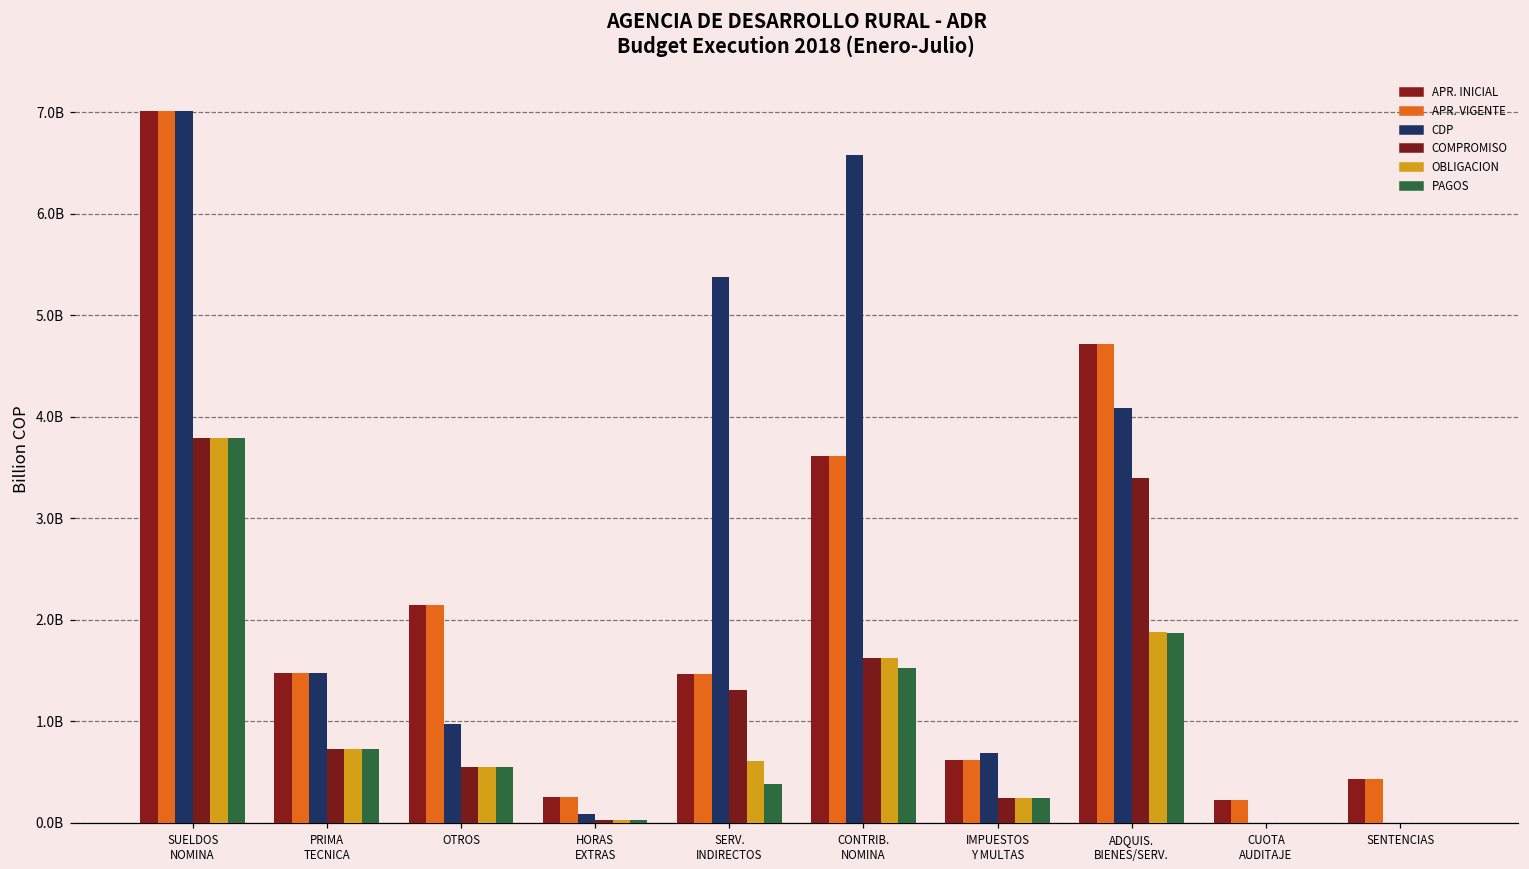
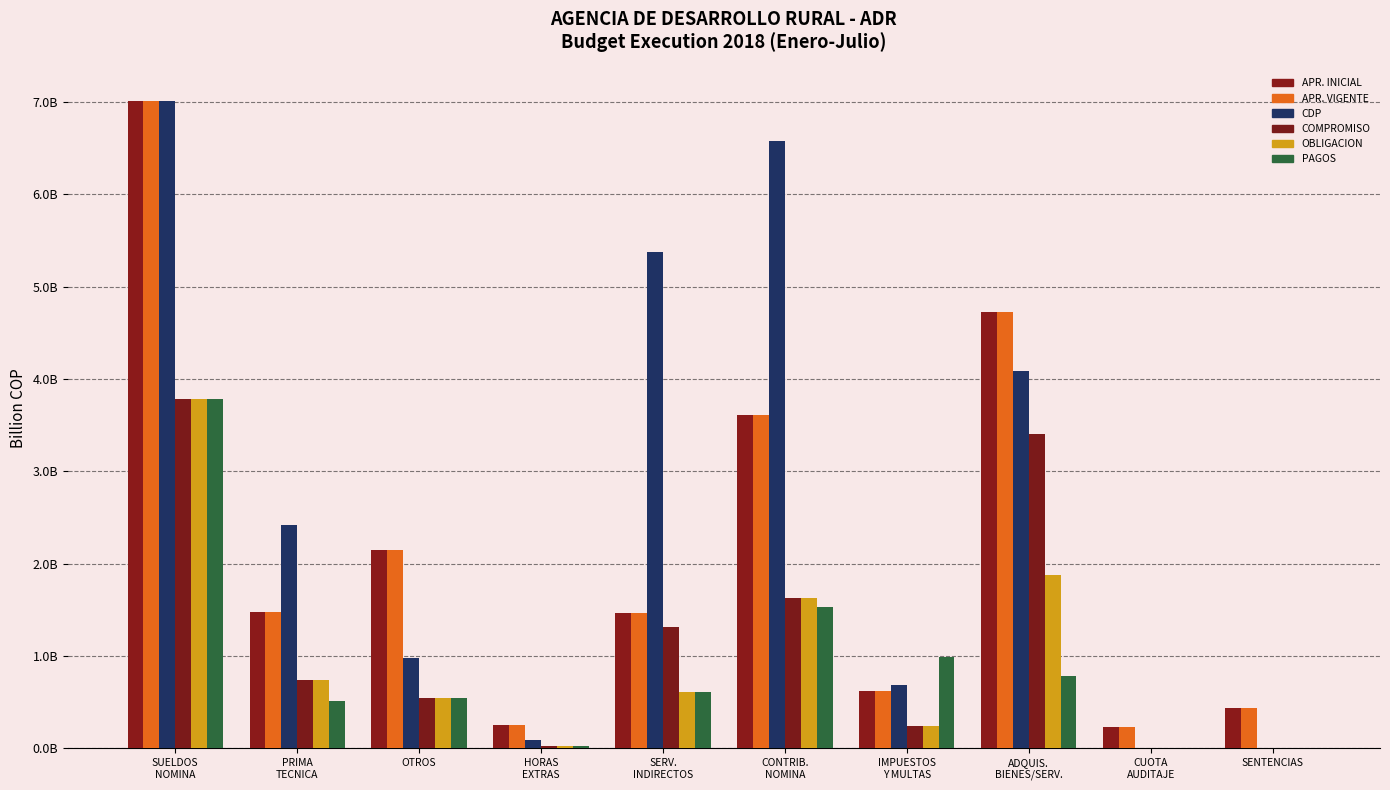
CDP, PRIMA TECNICA: 1500000000 -> 2400000000
PAGOS, PRIMA TECNICA: 700000000 -> 500000000
PAGOS, SERV. INDIRECTOS: 400000000 -> 600000000
PAGOS, IMPUESTOS Y MULTAS: 200000000 -> 1000000000
PAGOS, ADQUIS. BIENES/SERV.: 1900000000 -> 800000000
